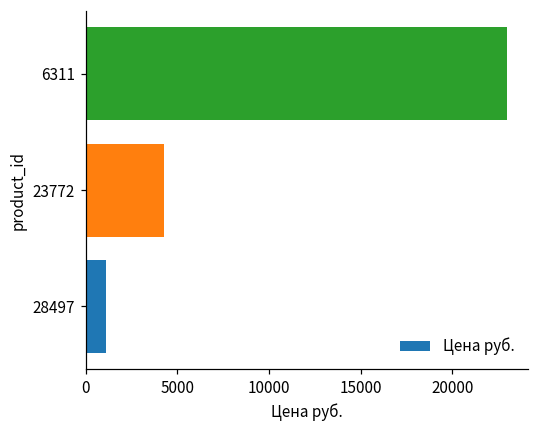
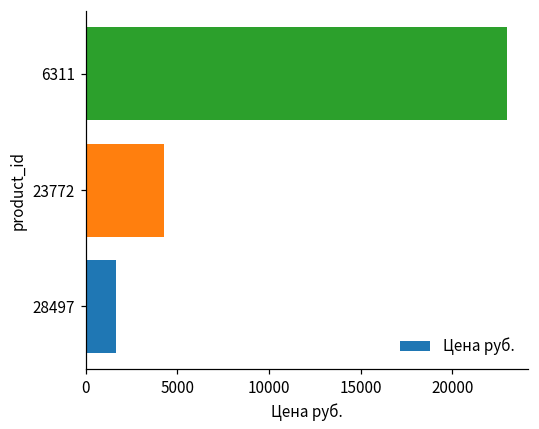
28497: 1100 -> 1600
